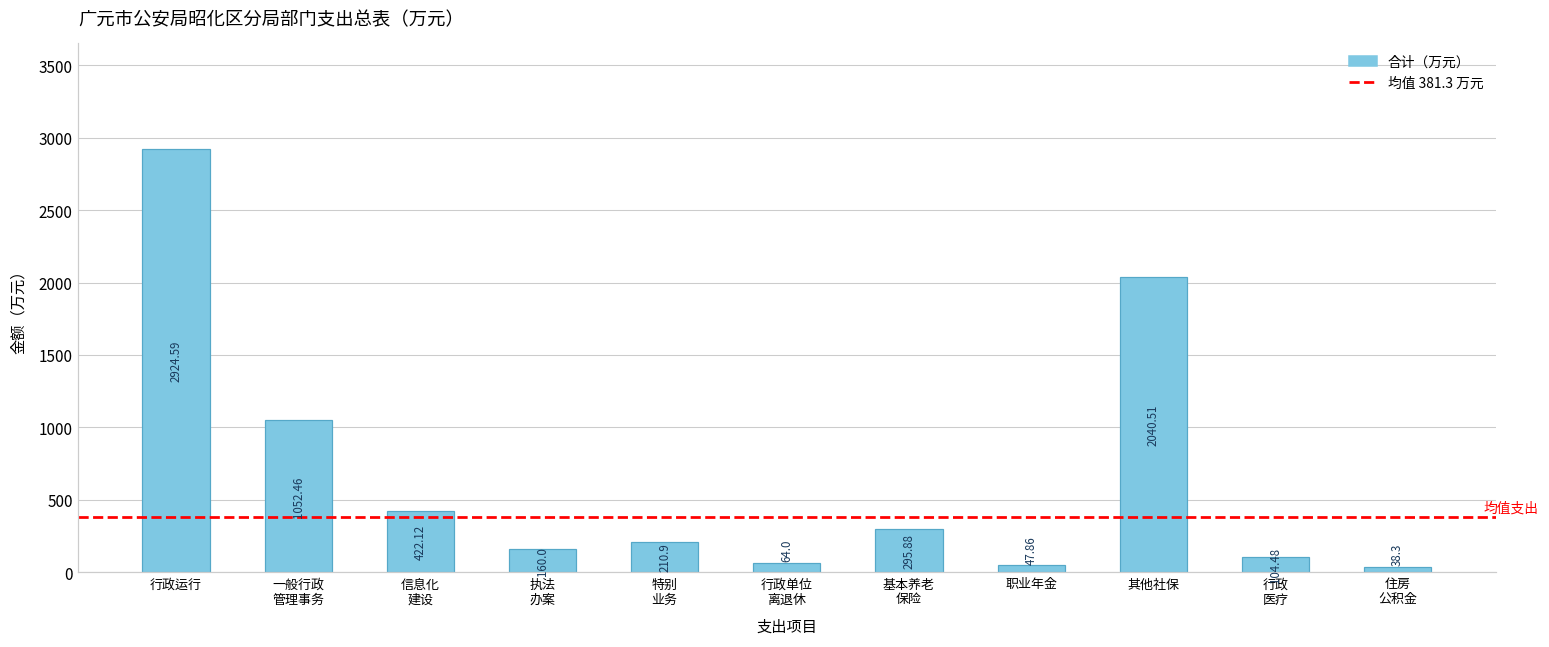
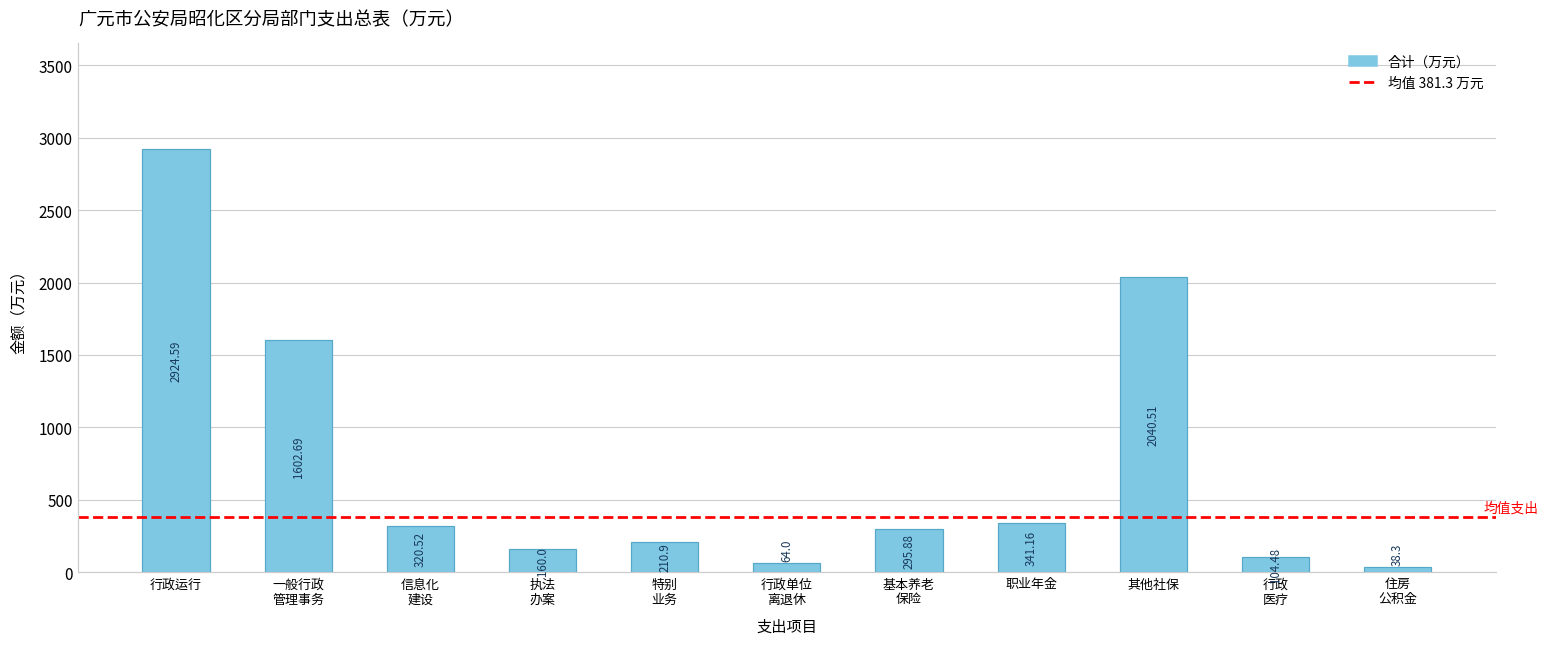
一般行政 管理事务: 1052.46 -> 1602.69
信息化 建设: 422.12 -> 320.52
职业年金: 47.86 -> 341.16
